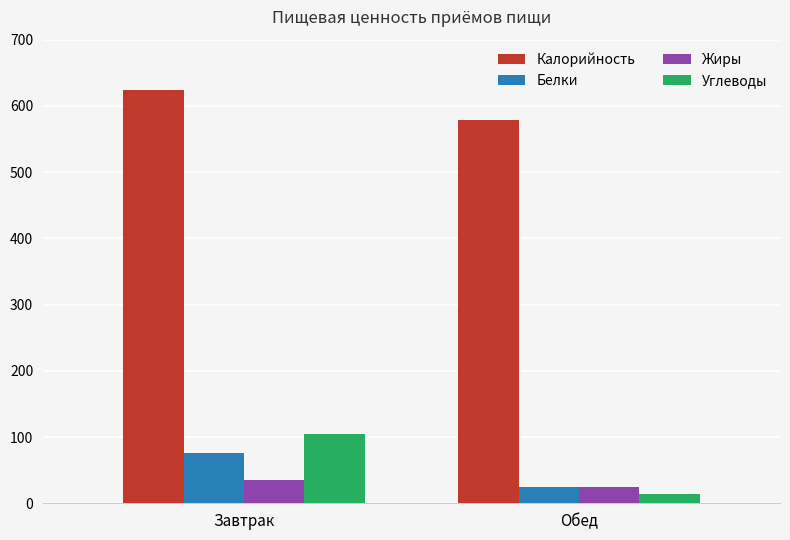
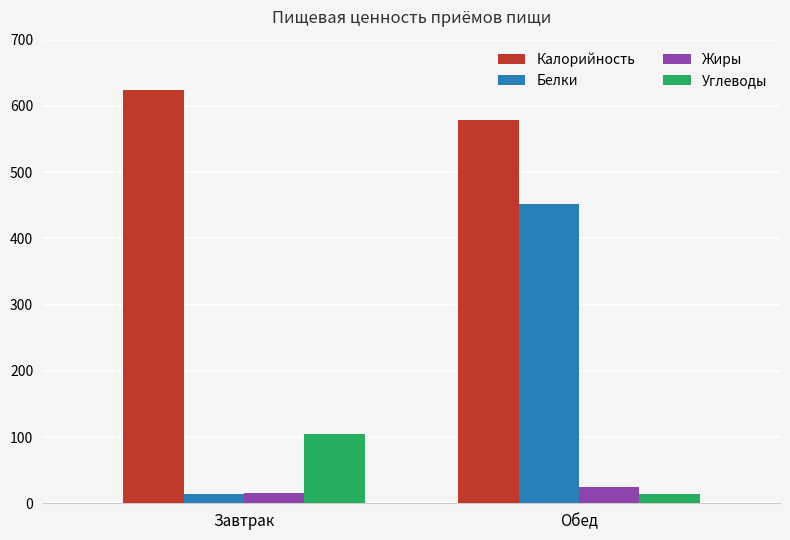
Белки, Завтрак: 80 -> 10
Жиры, Завтрак: 40 -> 20
Белки, Обед: 30 -> 450
